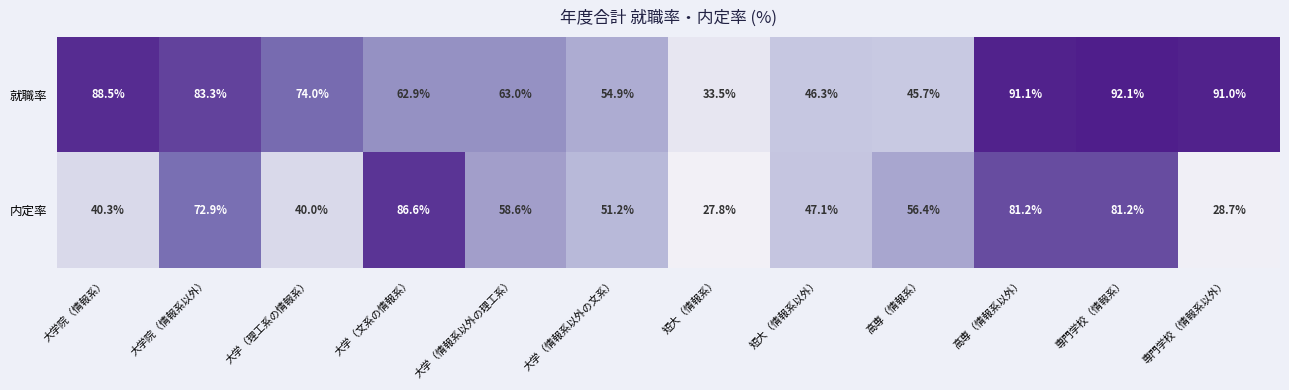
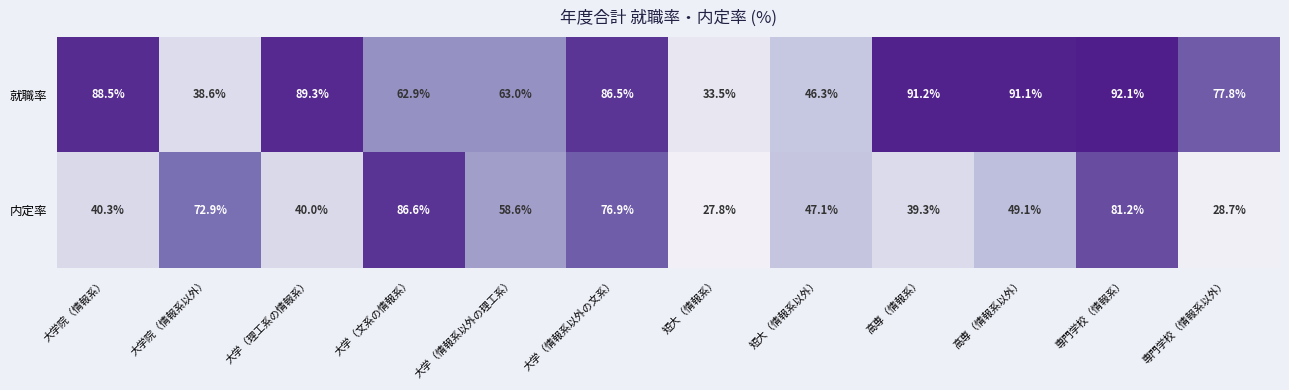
就職率, 大学院（情報系以外）: 83.3% -> 38.6%
就職率, 大学（理工系の情報系）: 74.0% -> 89.3%
就職率, 大学（情報系以外の文系）: 54.9% -> 86.5%
就職率, 高専（情報系）: 45.7% -> 91.2%
就職率, 専門学校（情報系以外）: 91.0% -> 77.8%
内定率, 大学（情報系以外の文系）: 51.2% -> 76.9%
内定率, 高専（情報系）: 56.4% -> 39.3%
内定率, 高専（情報系以外）: 81.2% -> 49.1%
